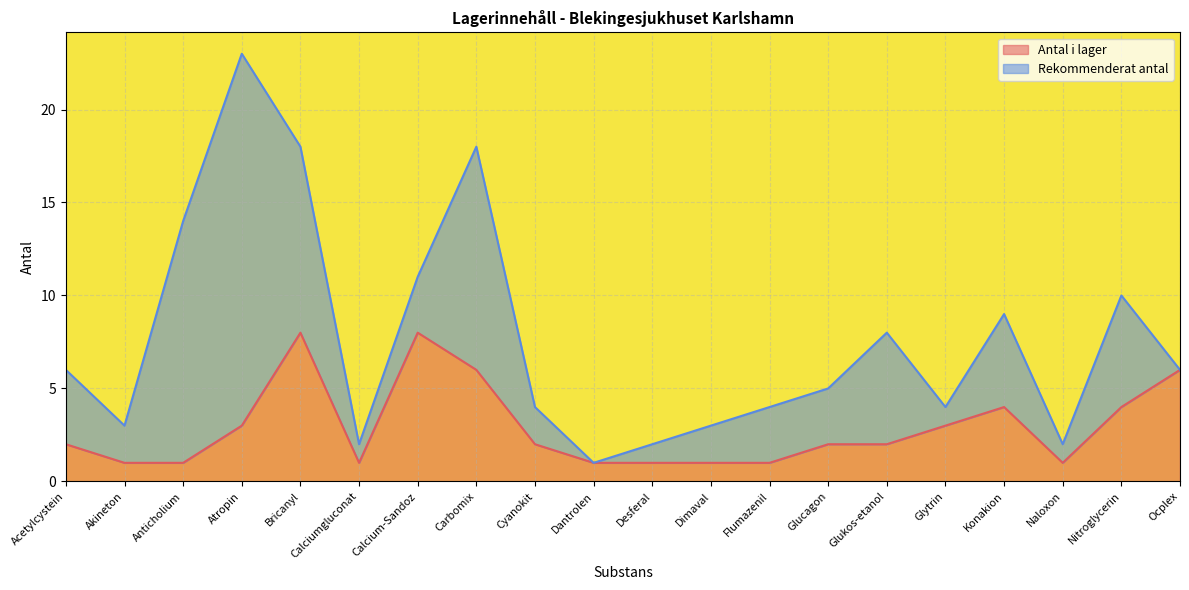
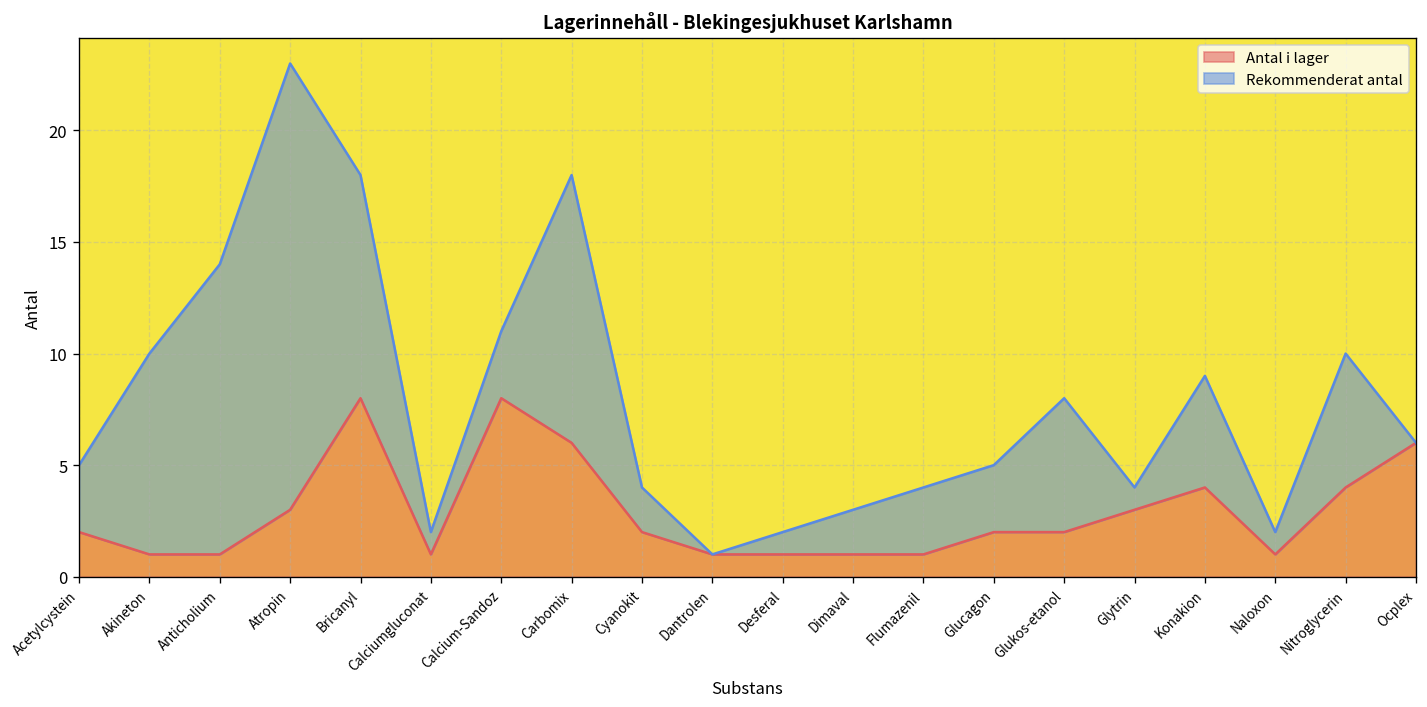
Rekommenderat antal, Acetylcystein: 4 -> 3
Rekommenderat antal, Akineton: 2 -> 9
